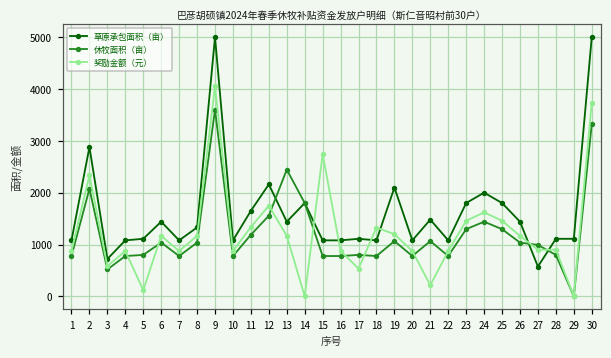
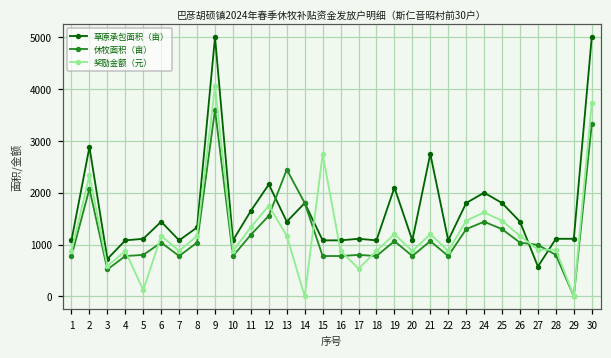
奖励金额（元）, 18: 1300 -> 900
草原承包面积（亩）, 21: 1500 -> 2700
奖励金额（元）, 21: 200 -> 1200
